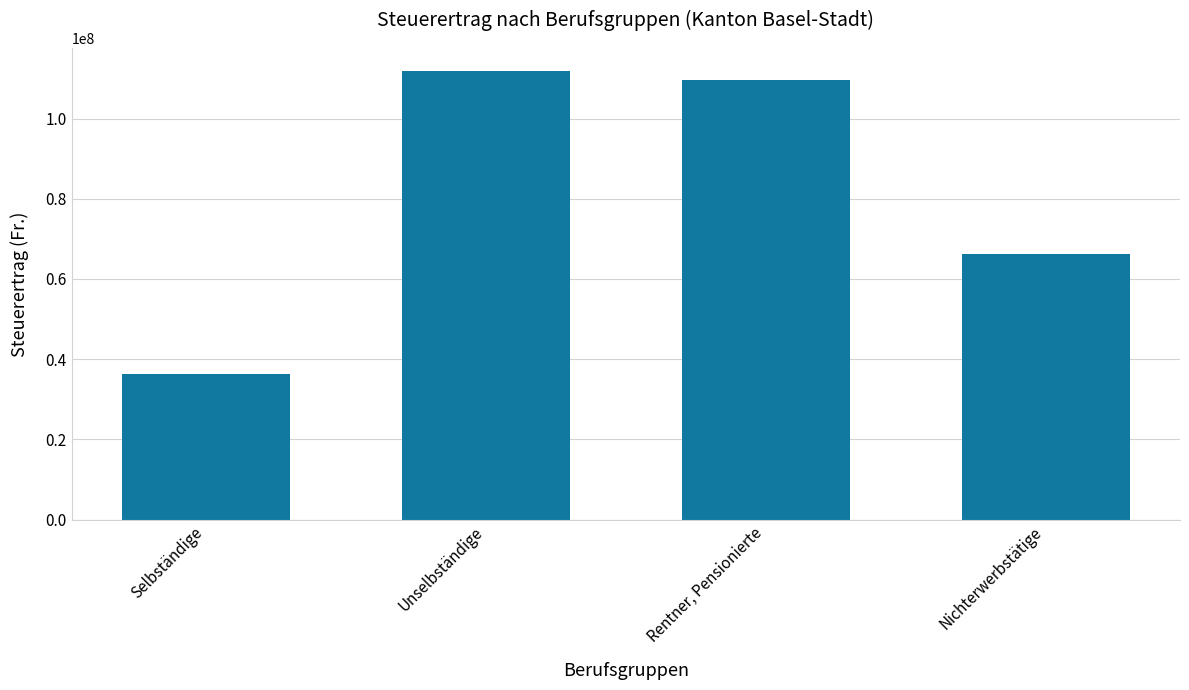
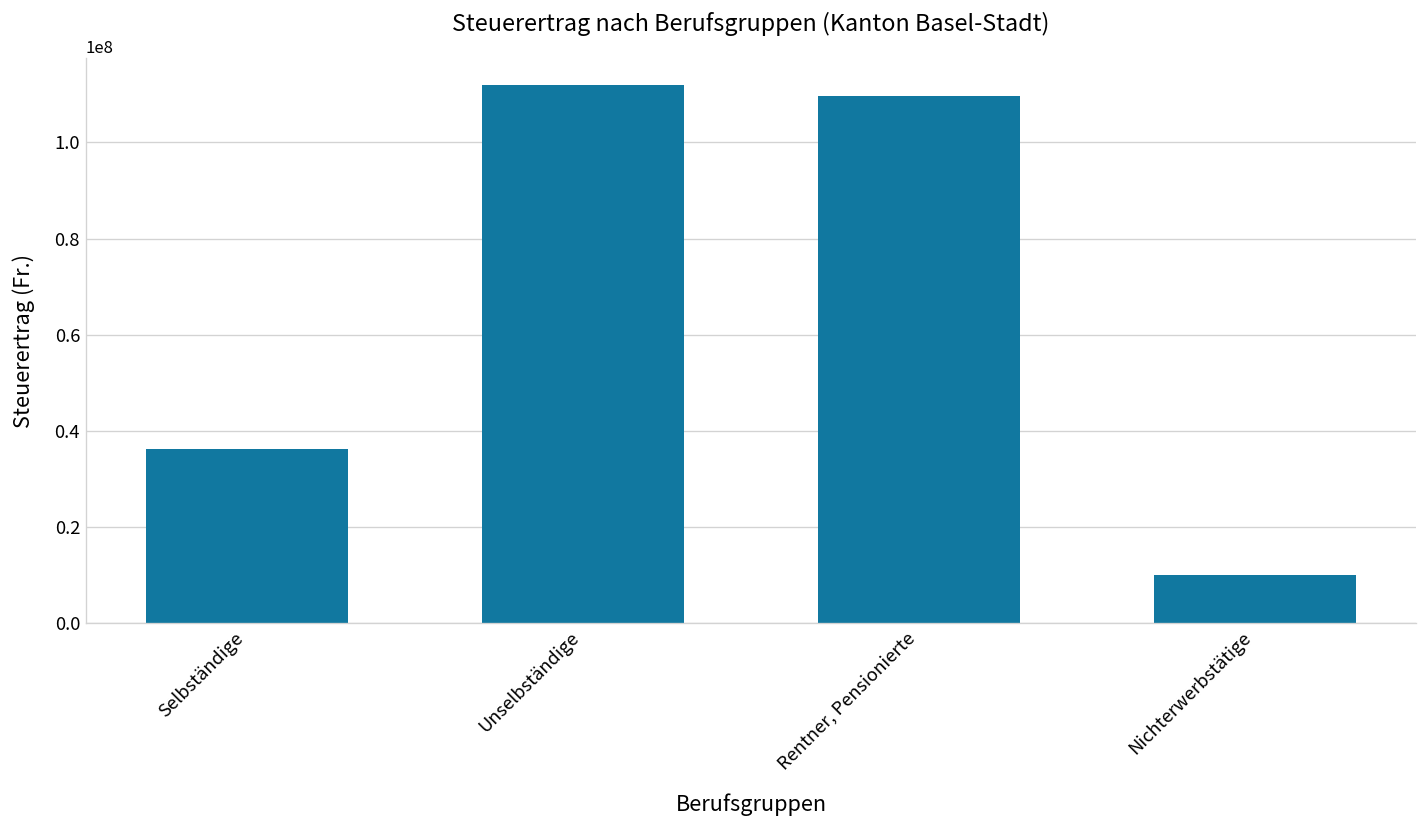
Nichterwerbstätige: 66000000 -> 10000000
